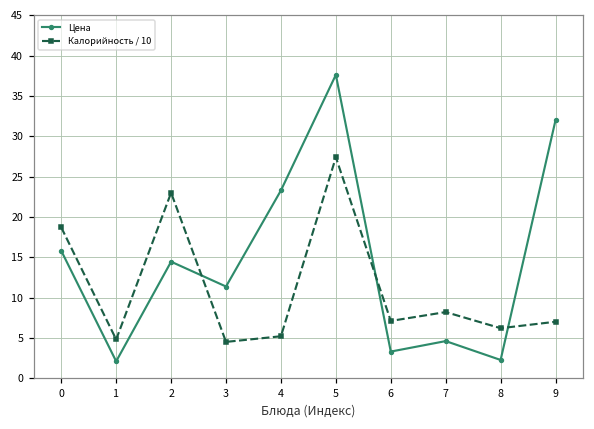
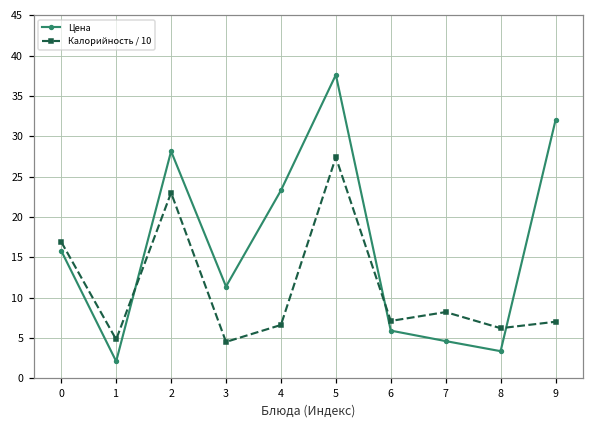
Калорийность / 10, 0: 19 -> 17
Цена, 2: 14 -> 28
Калорийность / 10, 4: 5 -> 7
Цена, 6: 3 -> 6
Цена, 8: 2 -> 3
